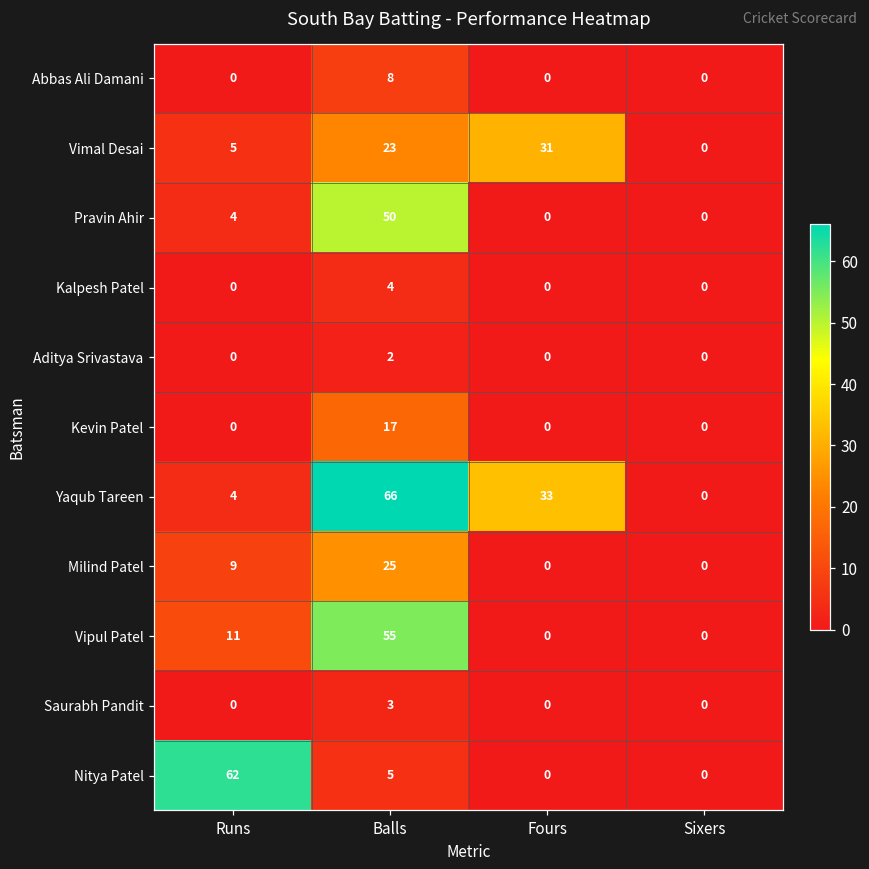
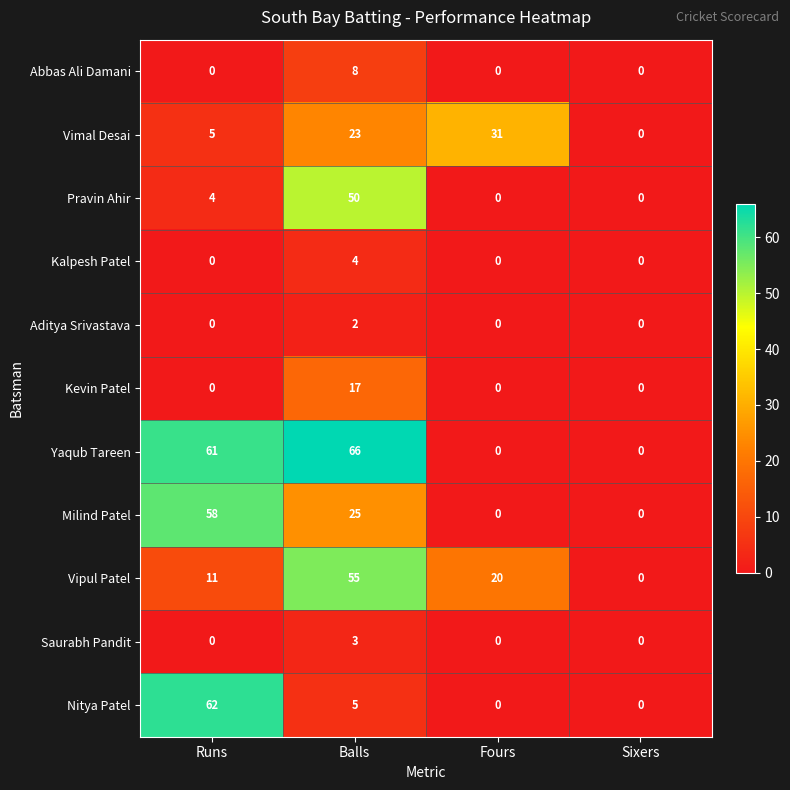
Yaqub Tareen, Runs: 4 -> 61
Yaqub Tareen, Fours: 33 -> 0
Milind Patel, Runs: 9 -> 58
Vipul Patel, Fours: 0 -> 20
